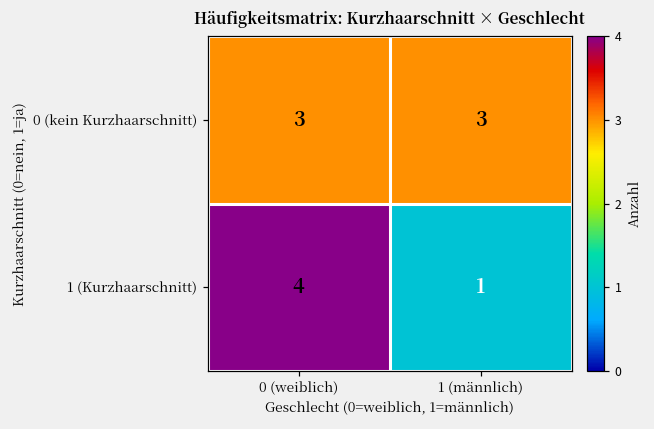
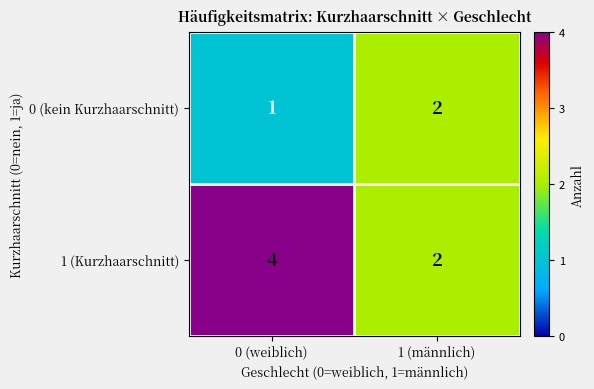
0 (kein Kurzhaarschnitt), 0 (weiblich): 3 -> 1
0 (kein Kurzhaarschnitt), 1 (männlich): 3 -> 2
1 (Kurzhaarschnitt), 1 (männlich): 1 -> 2
